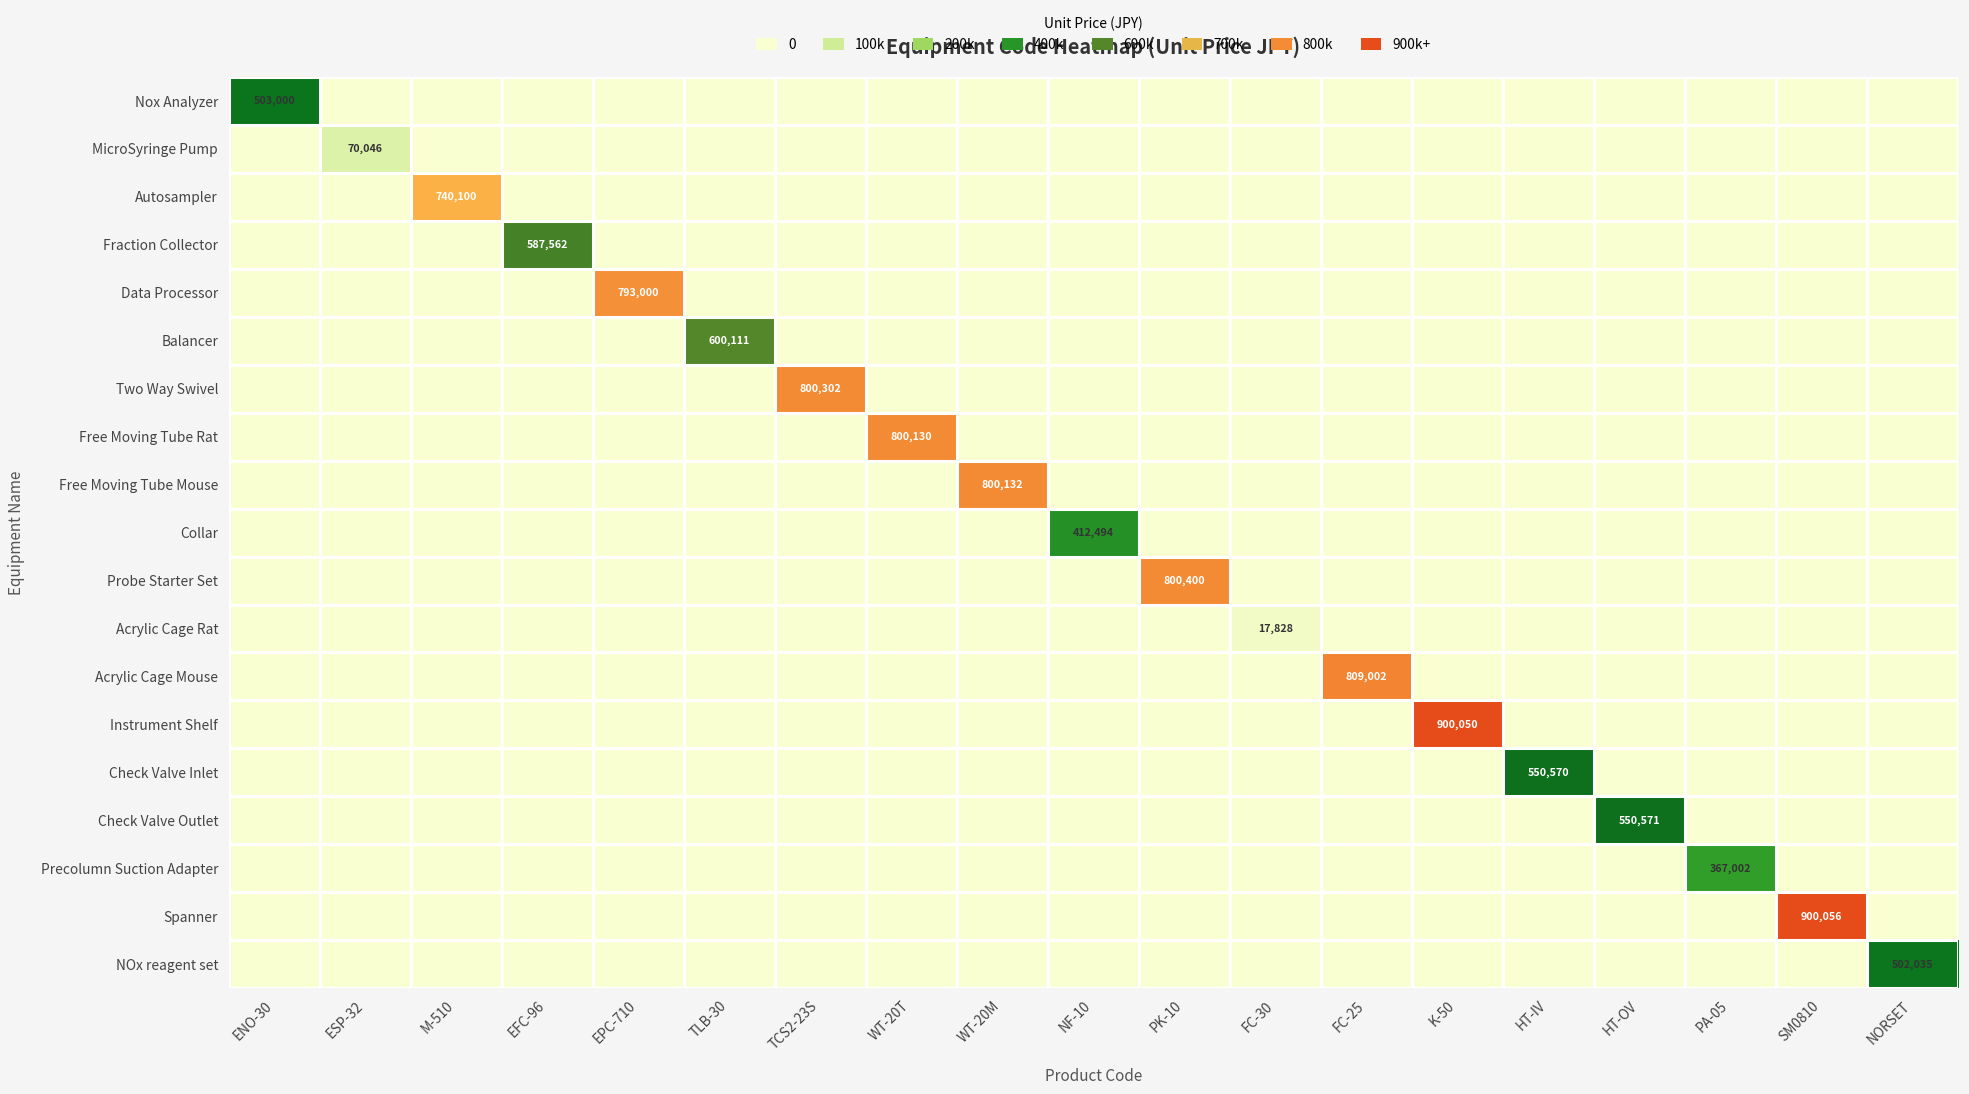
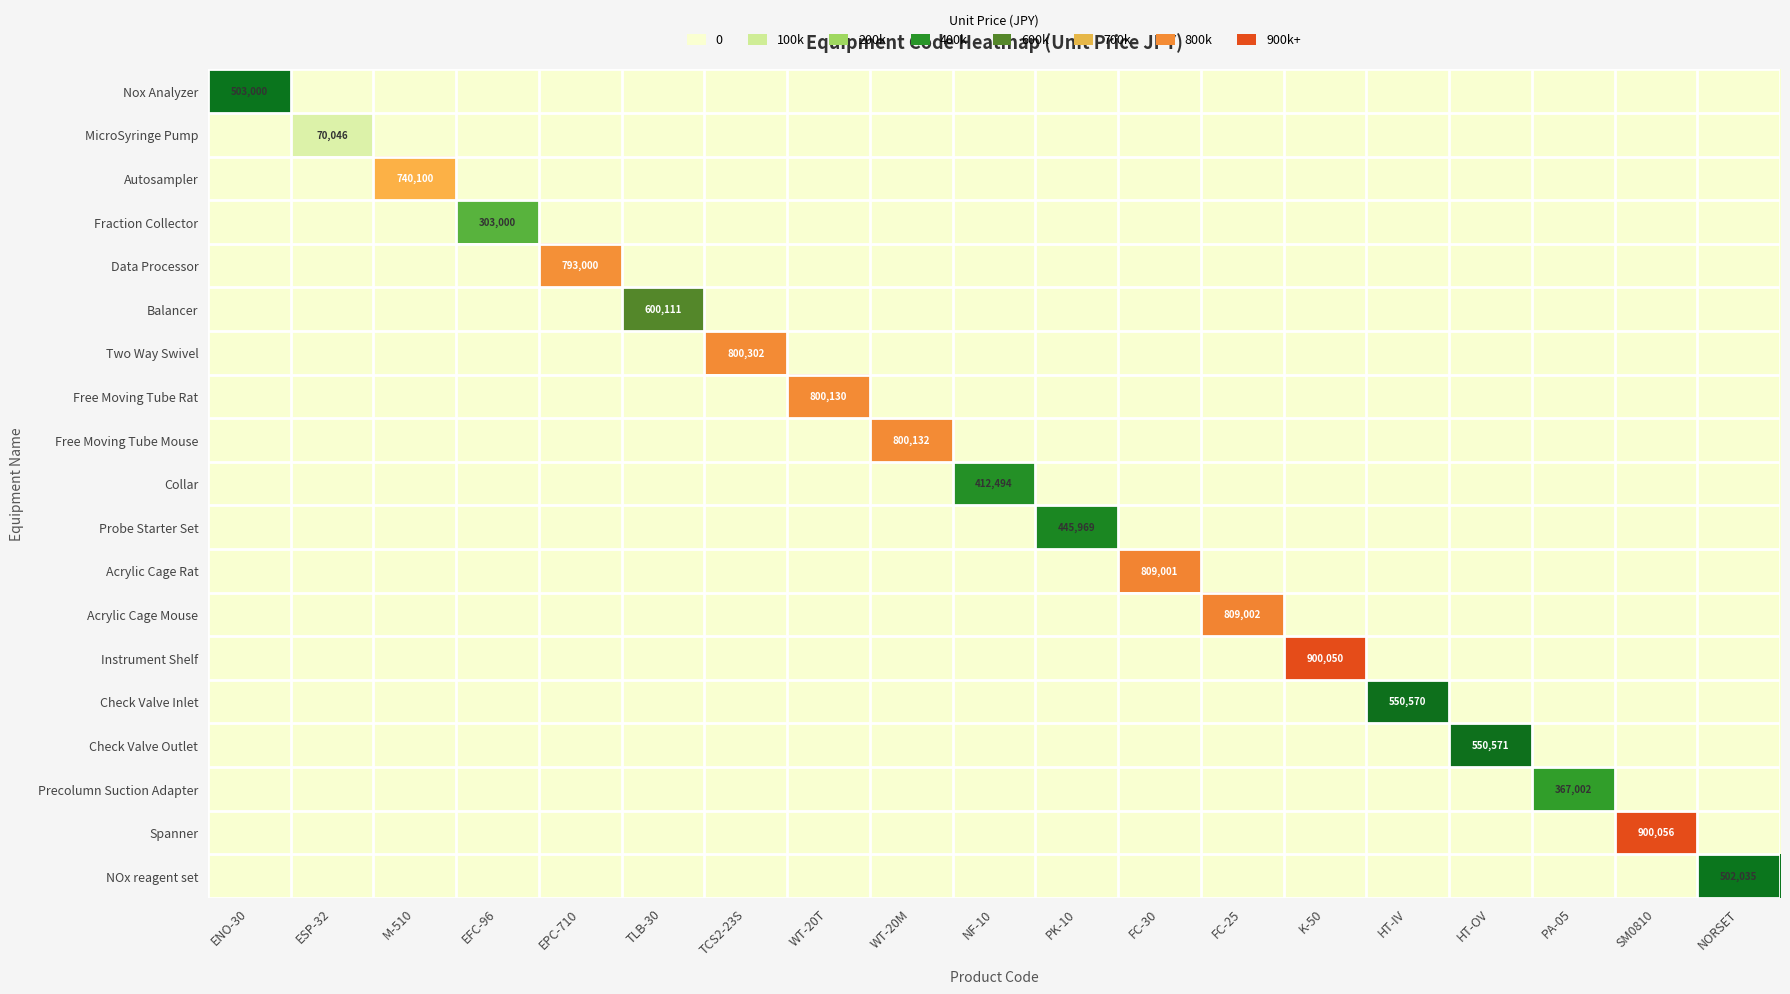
Fraction Collector, EFC-96: 587,562 -> 303,000
Probe Starter Set, PK-10: 800,400 -> 445,969
Acrylic Cage Rat, FC-30: 17,828 -> 809,001
